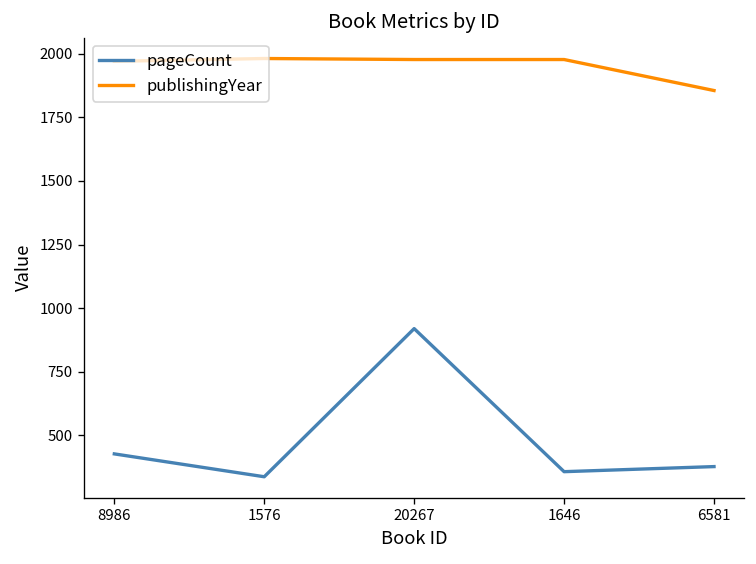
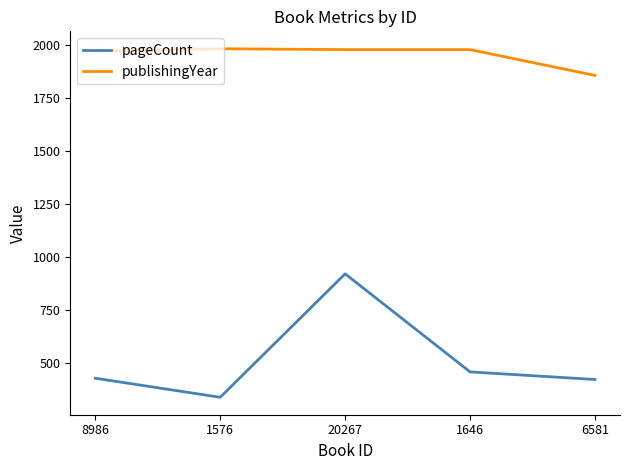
pageCount, 1646: 360 -> 460
pageCount, 6581: 380 -> 420
